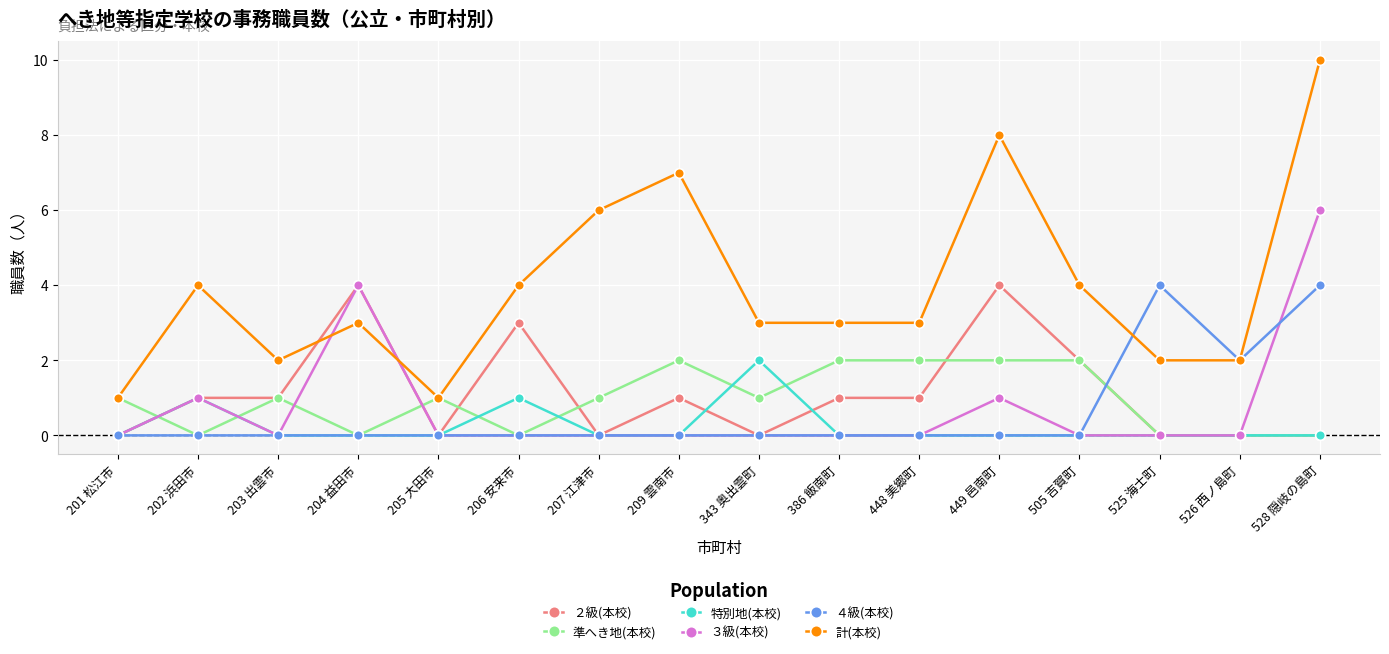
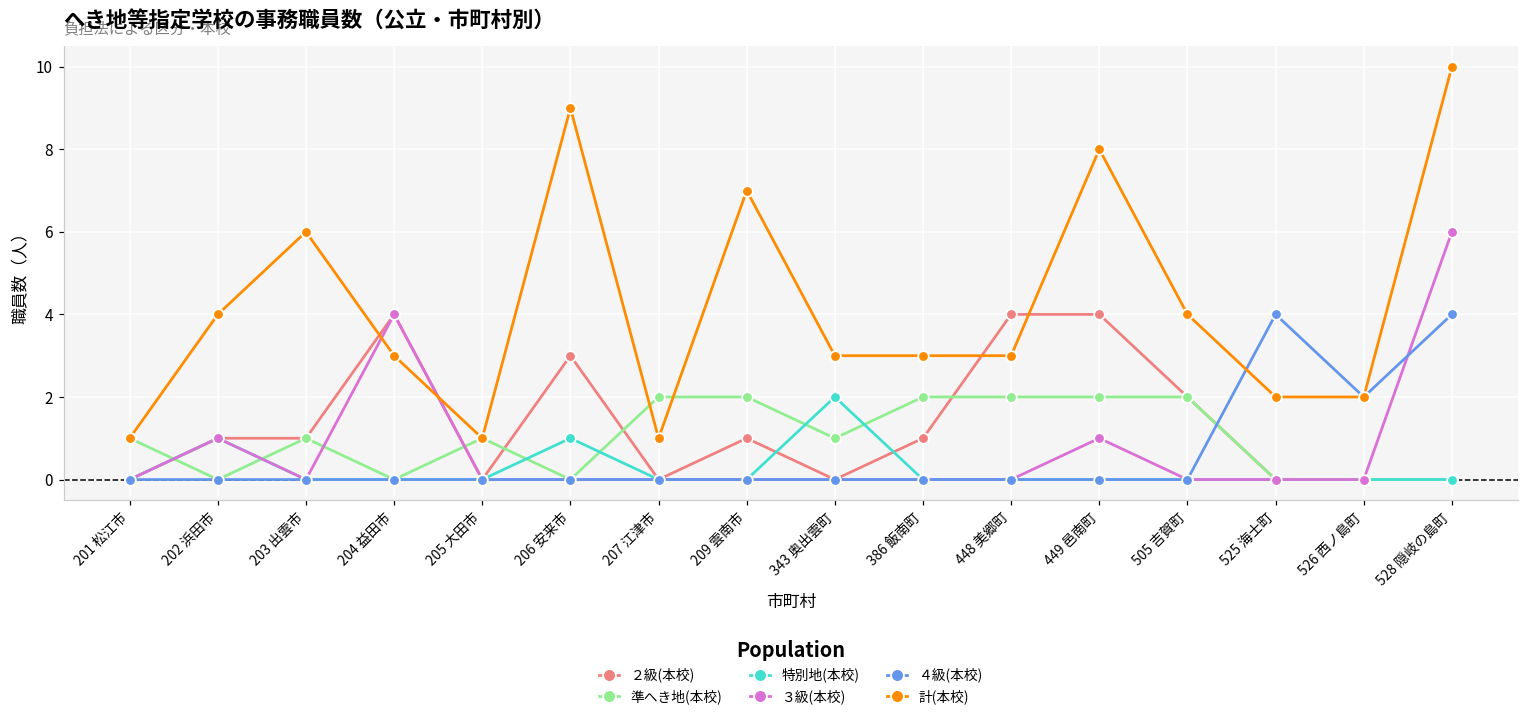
計(本校), 203 出雲市: 2 -> 6
計(本校), 206 安来市: 4 -> 9
準へき地(本校), 207 江津市: 1 -> 2
計(本校), 207 江津市: 6 -> 1
２級(本校), 448 美郷町: 1 -> 4
